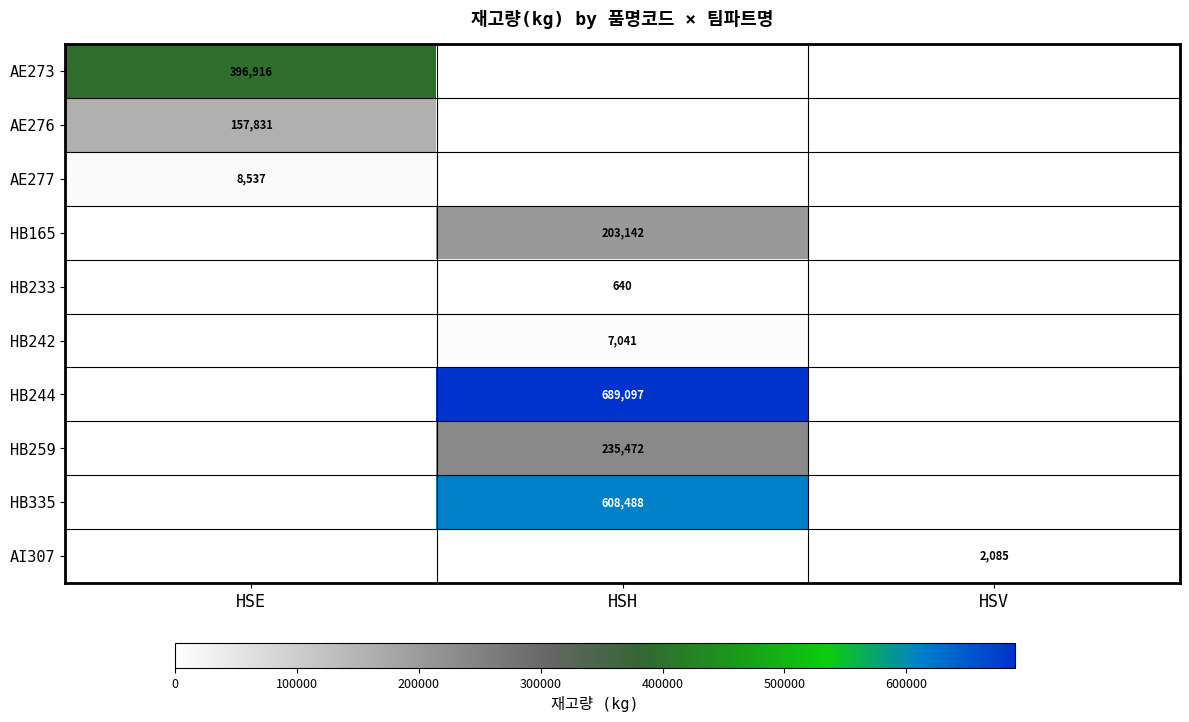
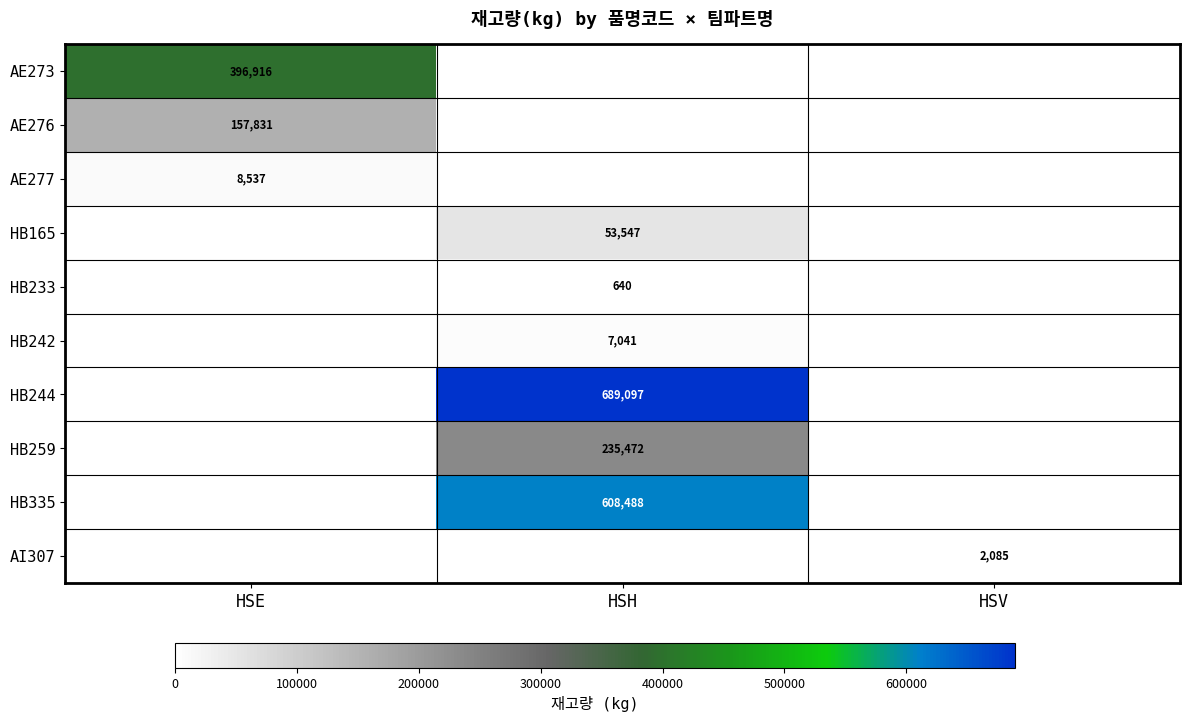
HB165, HSH: 203,142 -> 53,547
